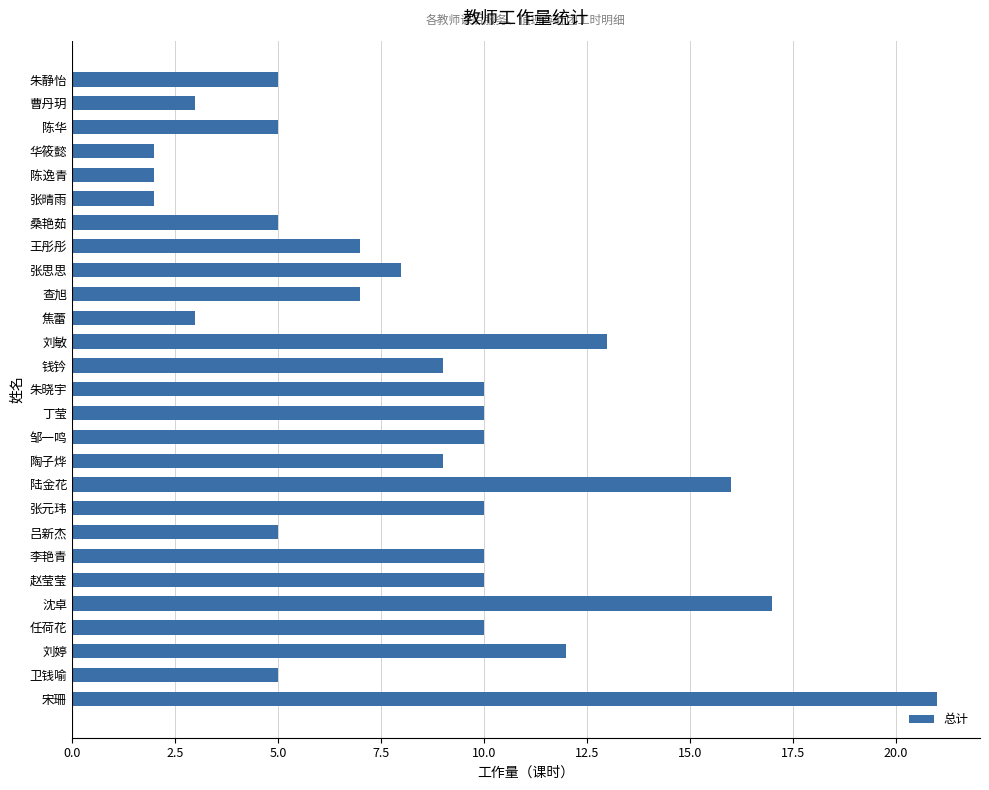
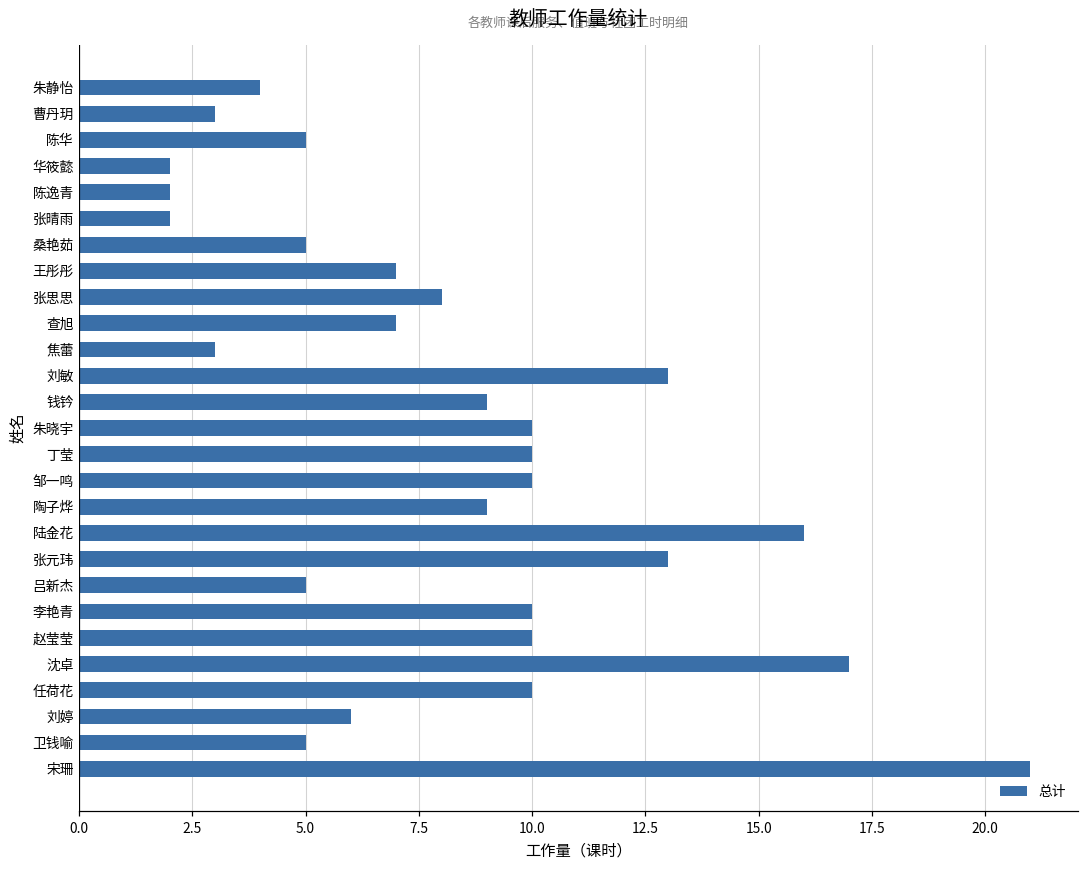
朱静怡: 5 -> 4
张元玮: 10 -> 13
刘婷: 12 -> 6
